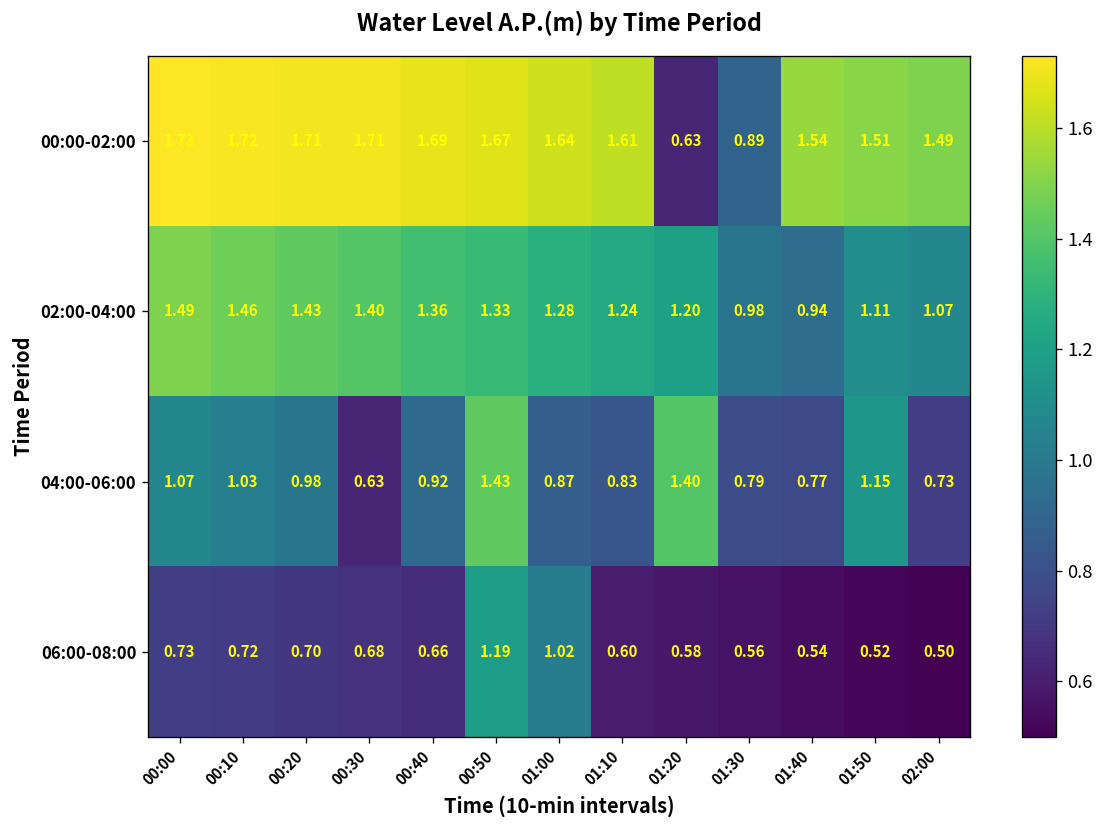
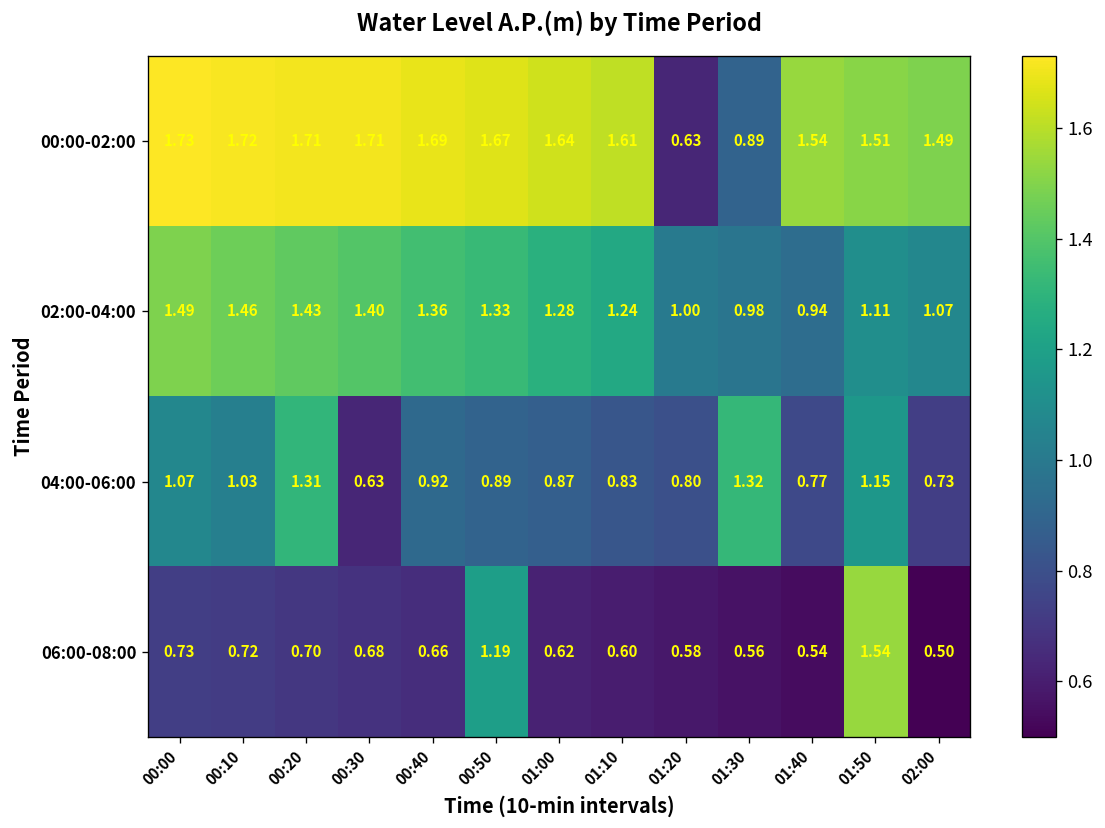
02:00-04:00, 01:20: 1.20 -> 1.00
04:00-06:00, 00:20: 0.98 -> 1.31
04:00-06:00, 00:50: 1.43 -> 0.89
04:00-06:00, 01:20: 1.40 -> 0.80
04:00-06:00, 01:30: 0.79 -> 1.32
06:00-08:00, 01:00: 1.02 -> 0.62
06:00-08:00, 01:50: 0.52 -> 1.54
